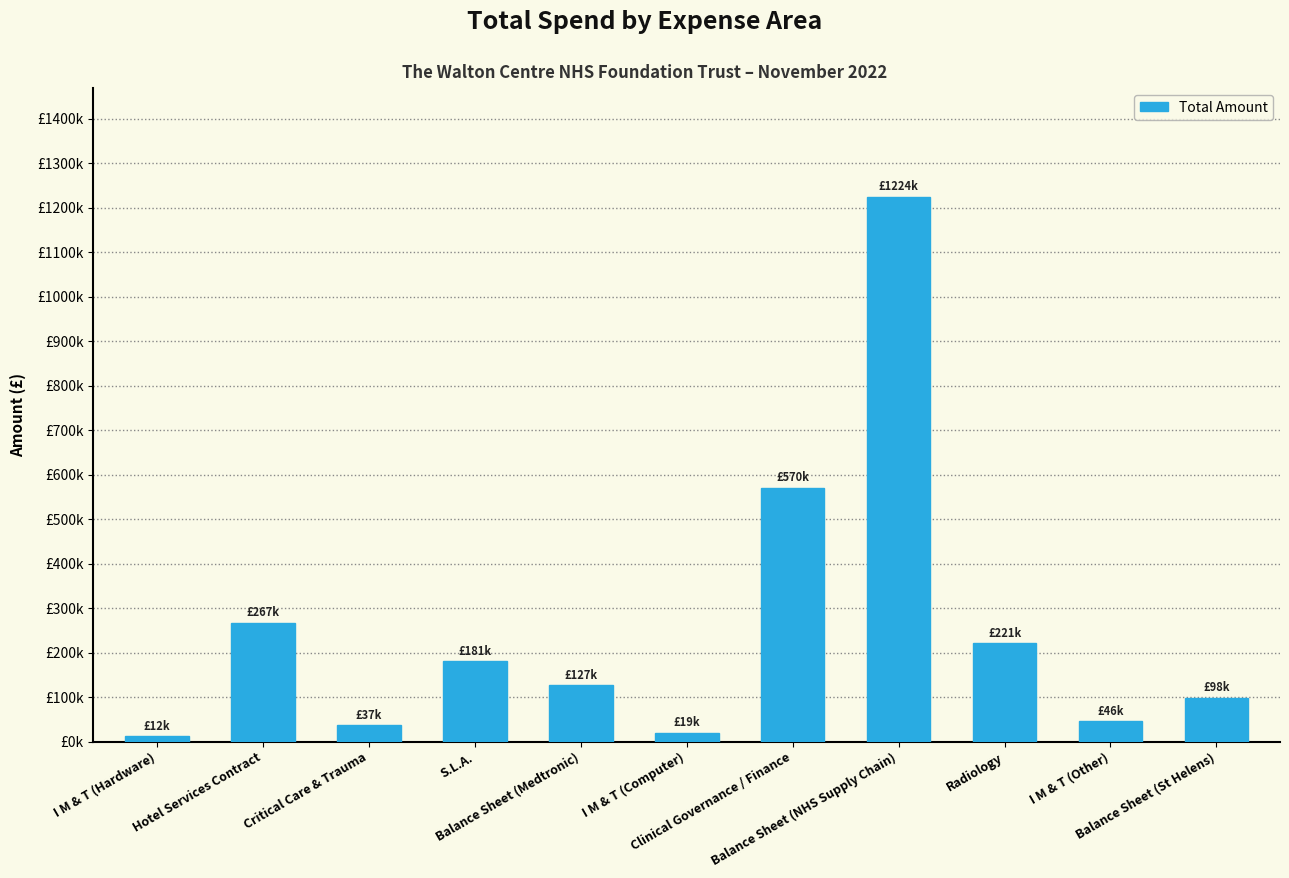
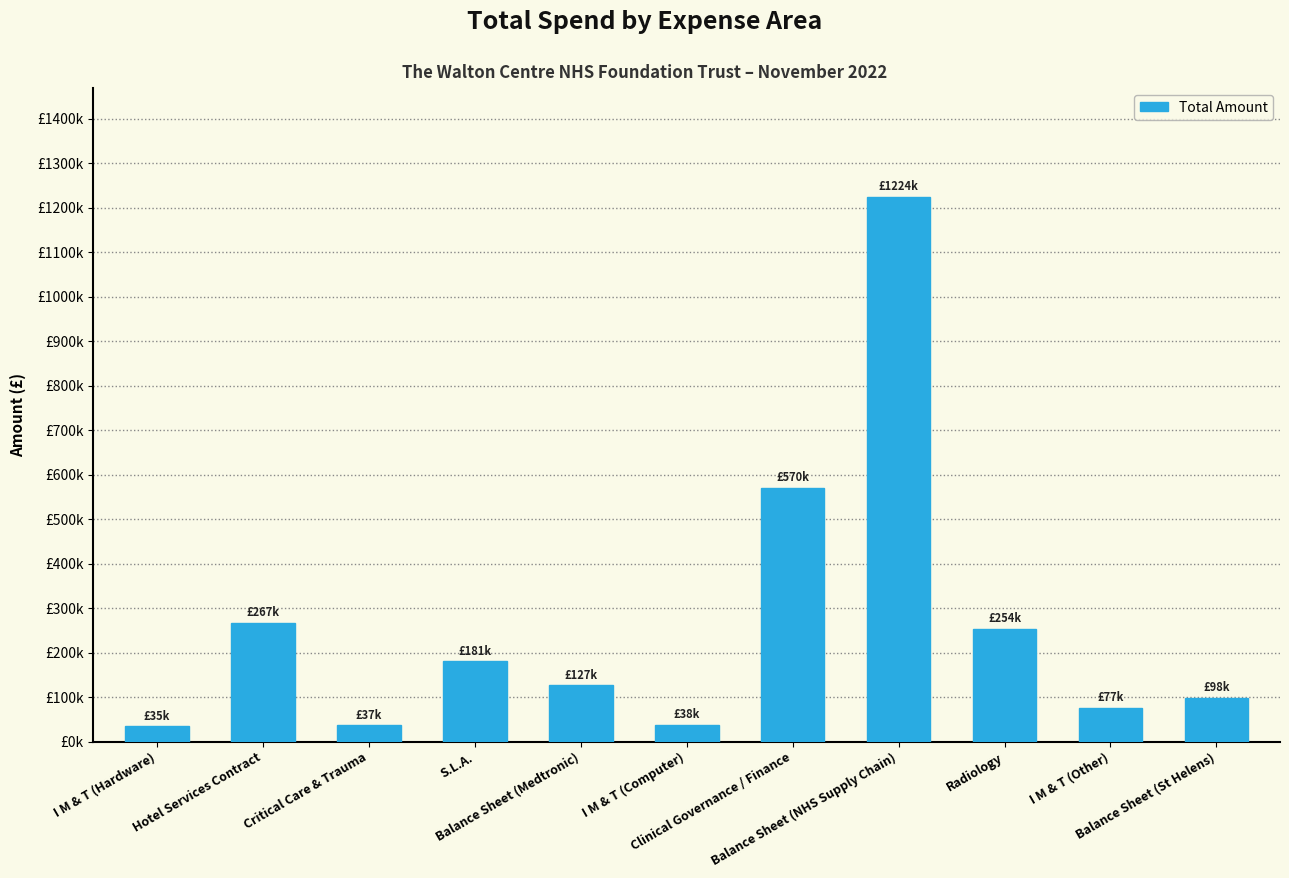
I M & T (Hardware): £12k -> £35k
I M & T (Computer): £19k -> £38k
Radiology: £221k -> £254k
I M & T (Other): £46k -> £77k
